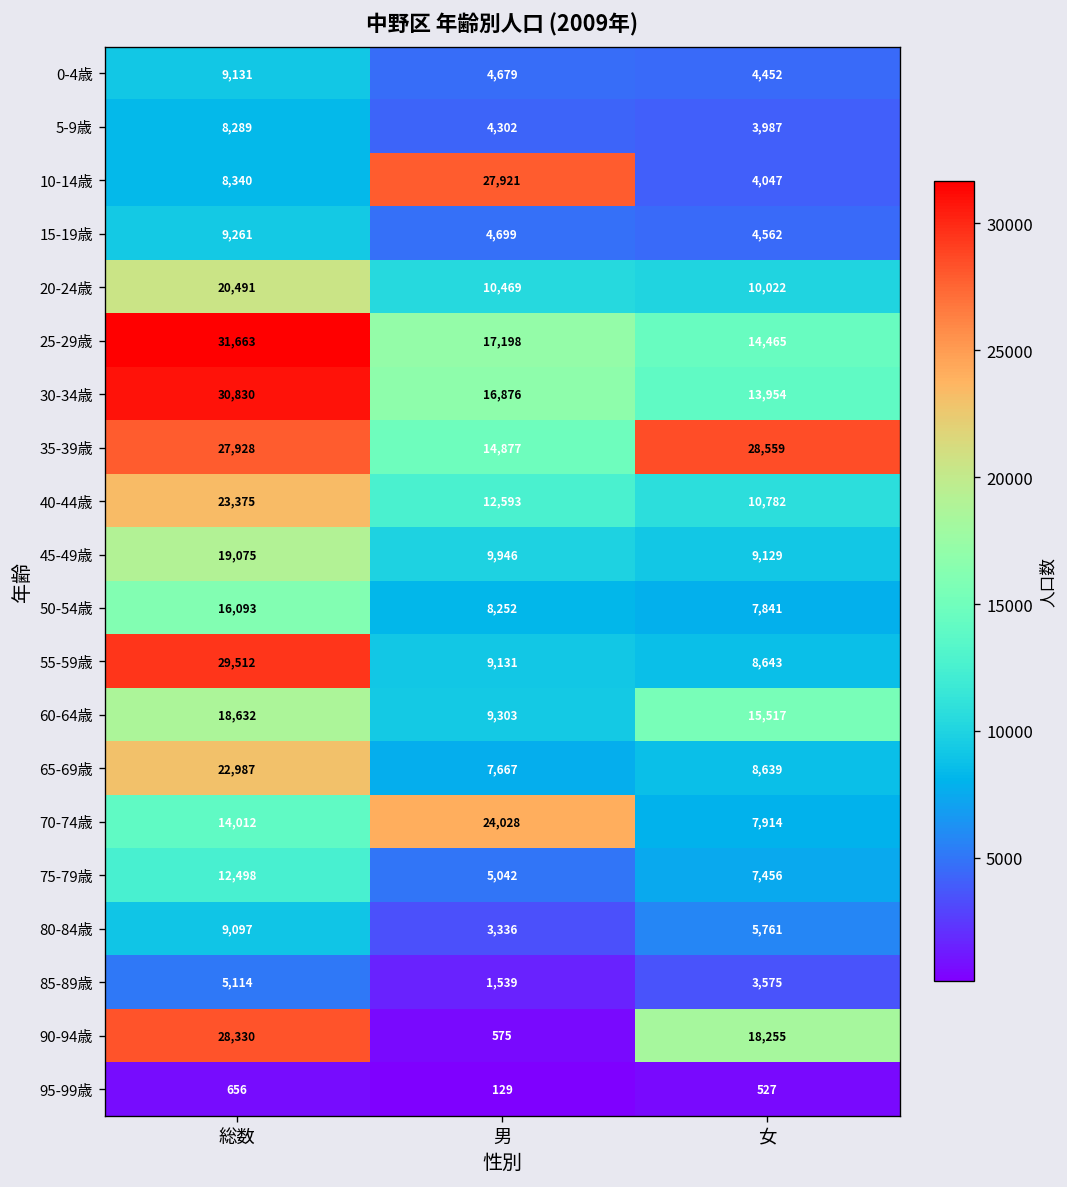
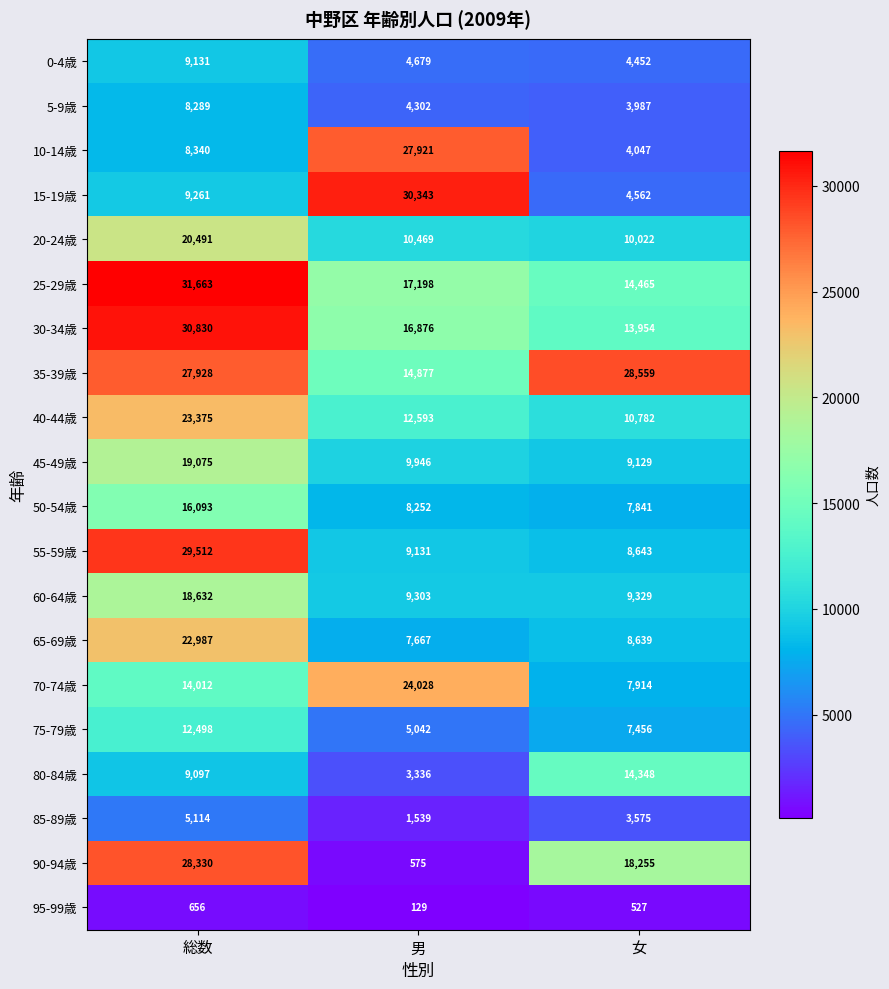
15-19歳, 男: 4,699 -> 30,343
60-64歳, 女: 15,517 -> 9,329
80-84歳, 女: 5,761 -> 14,348
